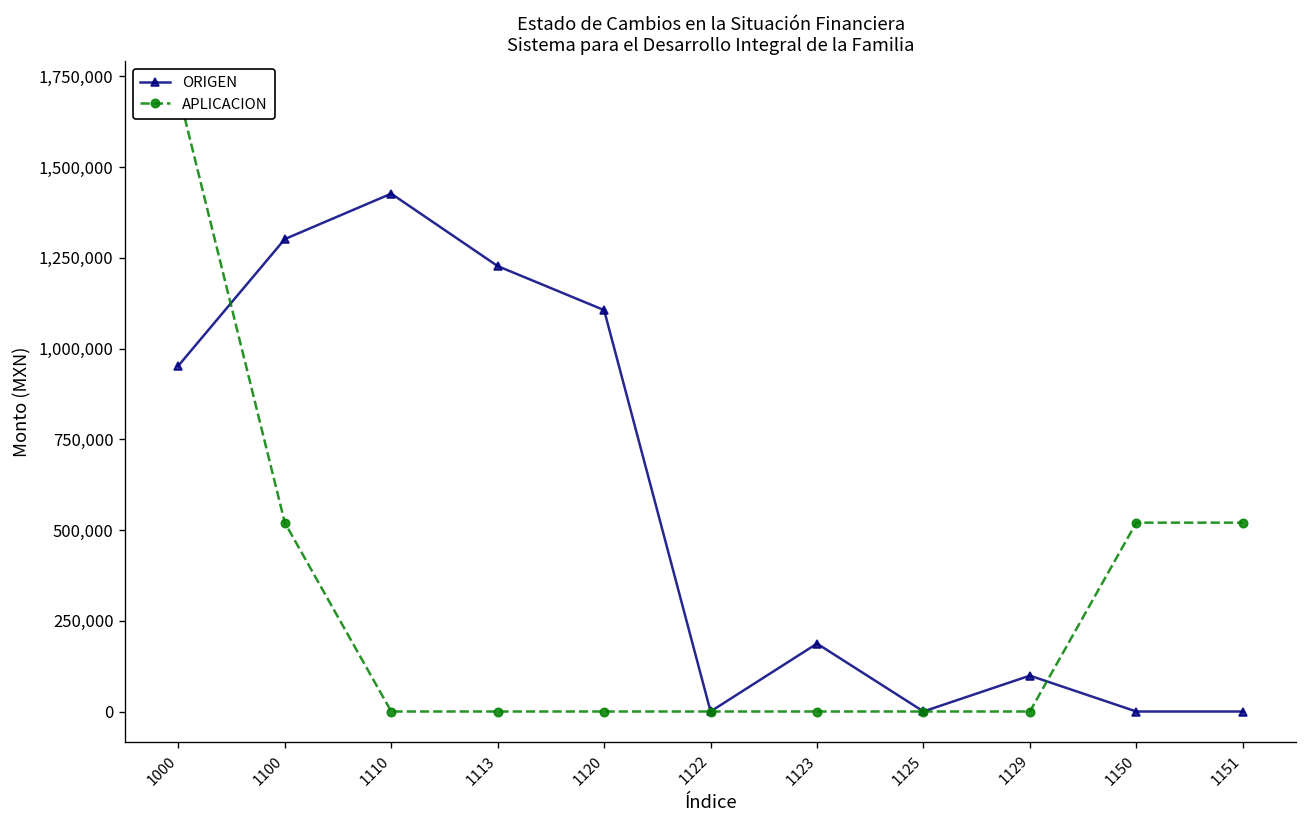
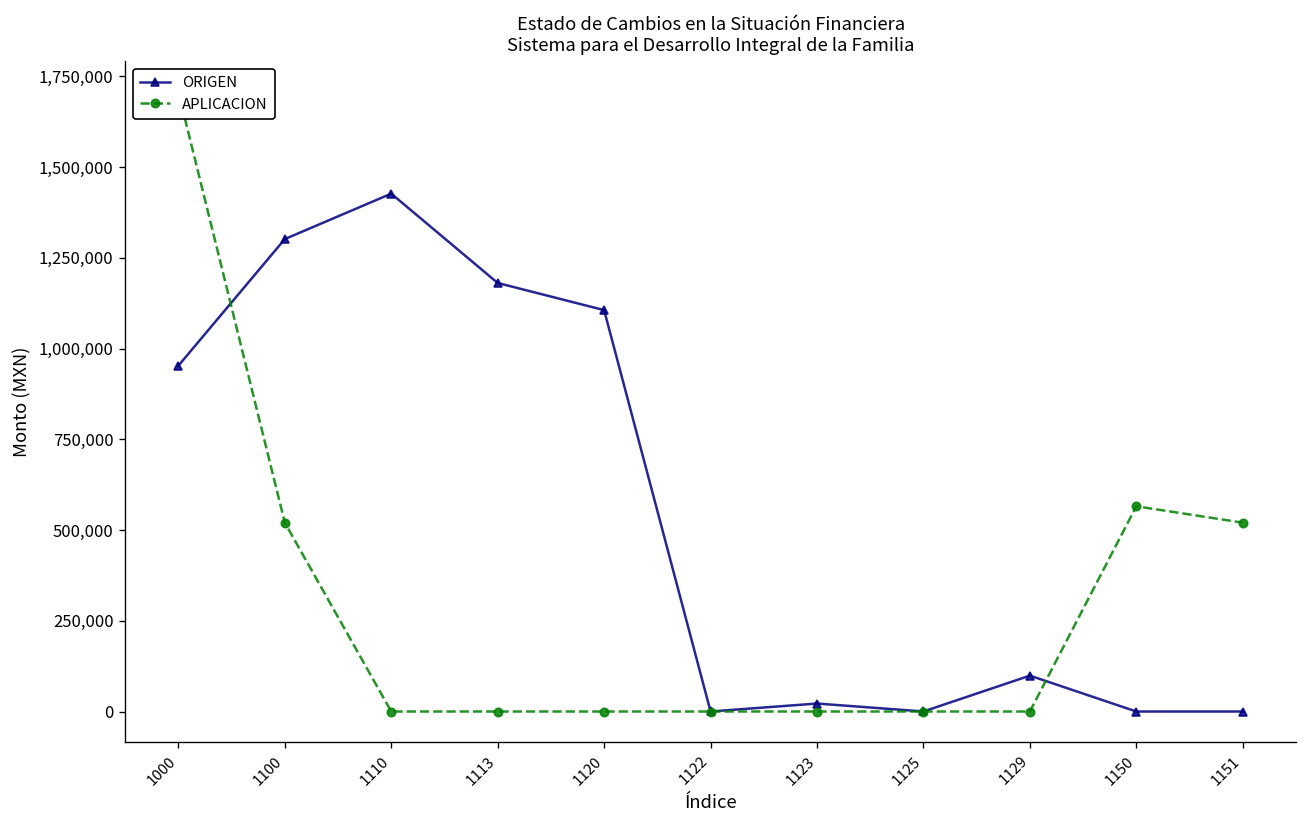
ORIGEN, 1113: 1,230,000 -> 1,180,000
ORIGEN, 1123: 190,000 -> 20,000
APLICACION, 1150: 520,000 -> 570,000
